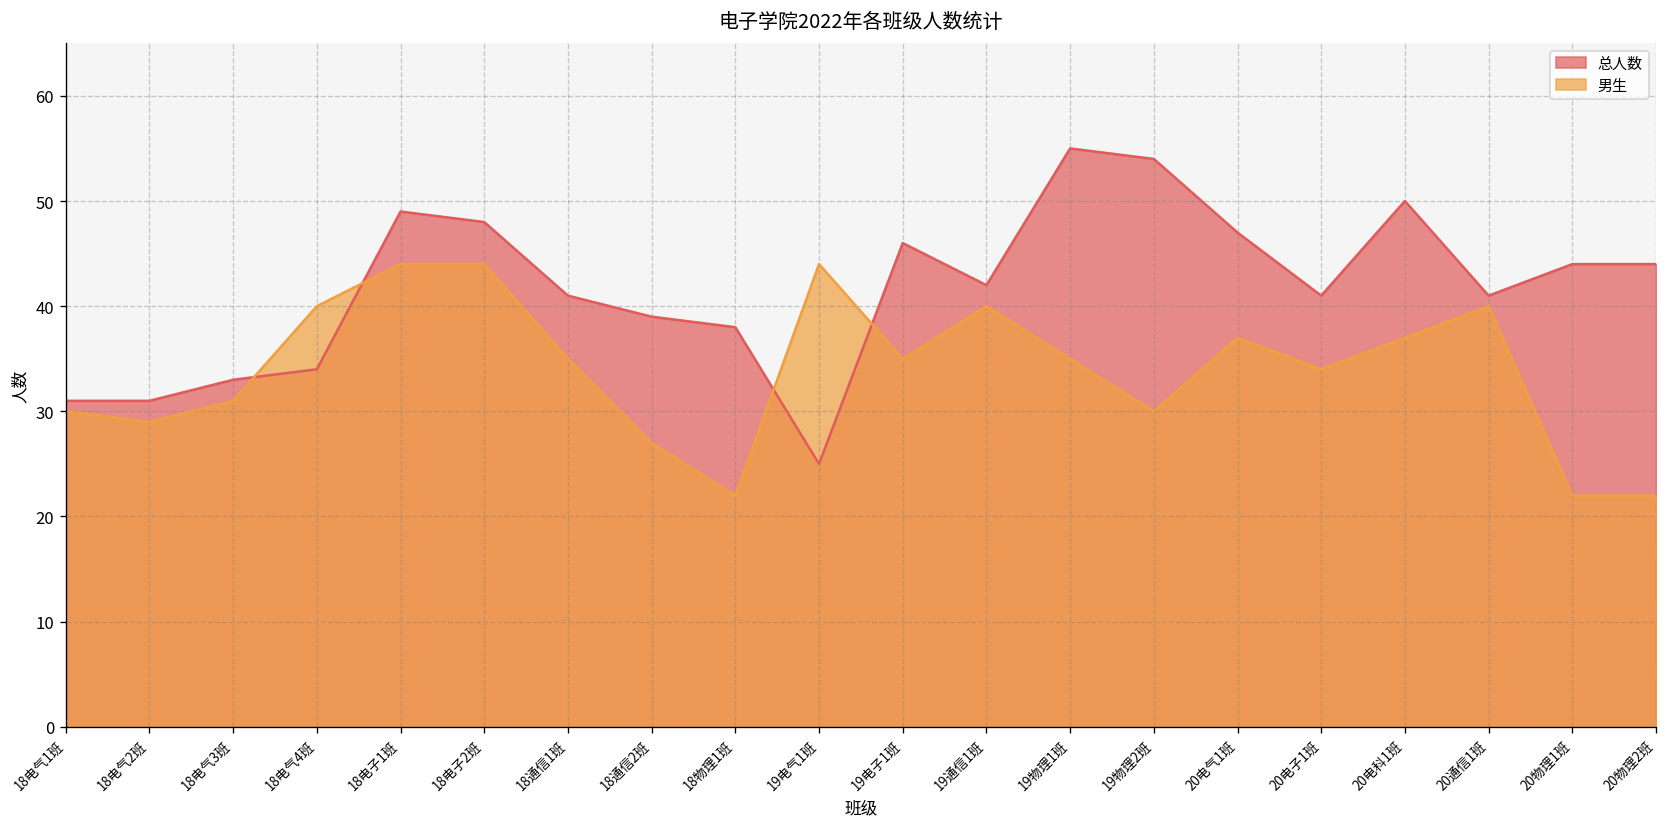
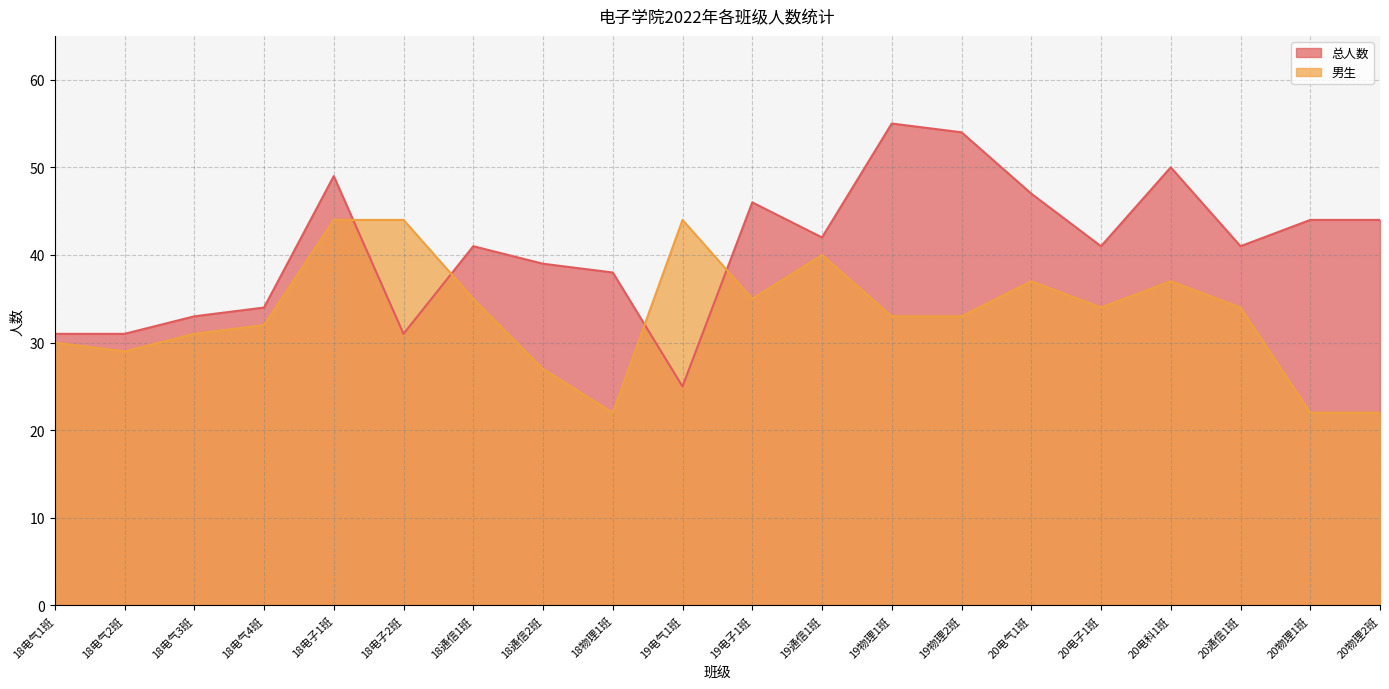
男生, 18电气4班: 40 -> 32
总人数, 18电子2班: 48 -> 31
男生, 19物理1班: 35 -> 33
男生, 19物理2班: 30 -> 33
男生, 20通信1班: 40 -> 34
